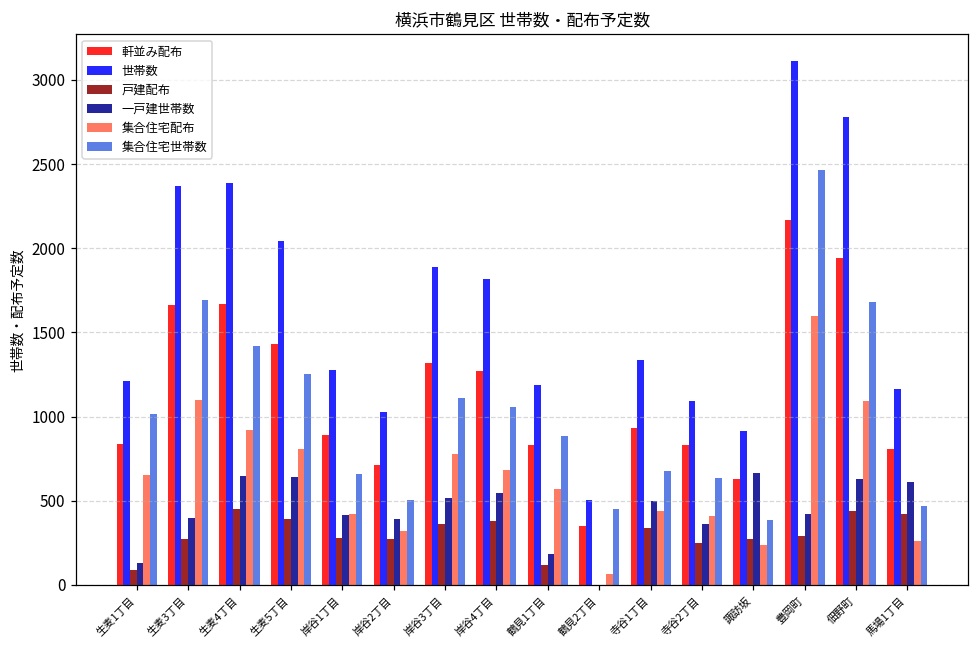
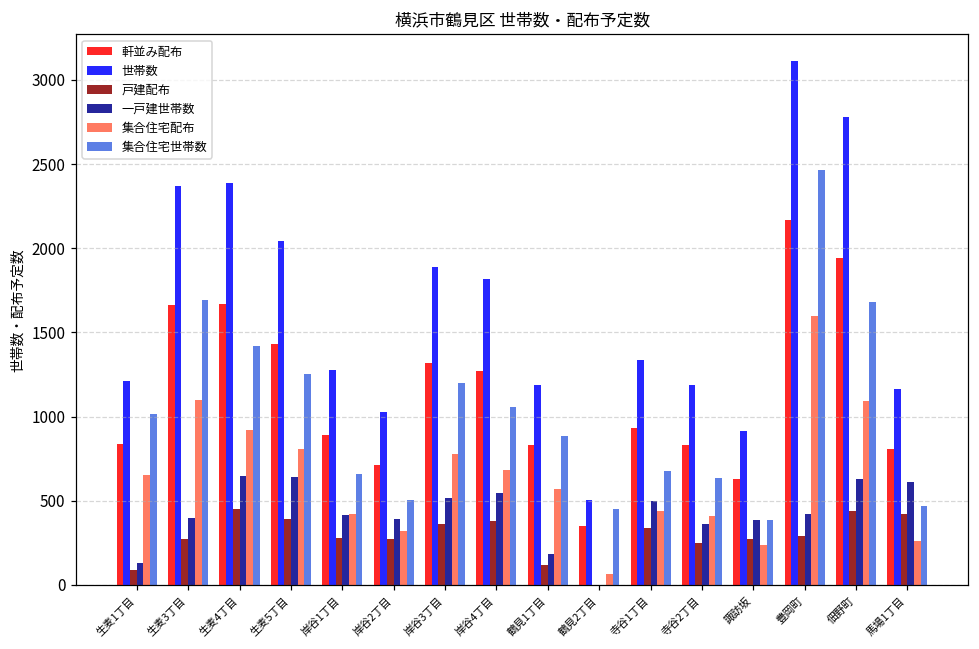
集合住宅世帯数, 岸谷3丁目: 1110 -> 1200
世帯数, 寺谷2丁目: 1090 -> 1190
一戸建世帯数, 諏訪坂: 660 -> 390
